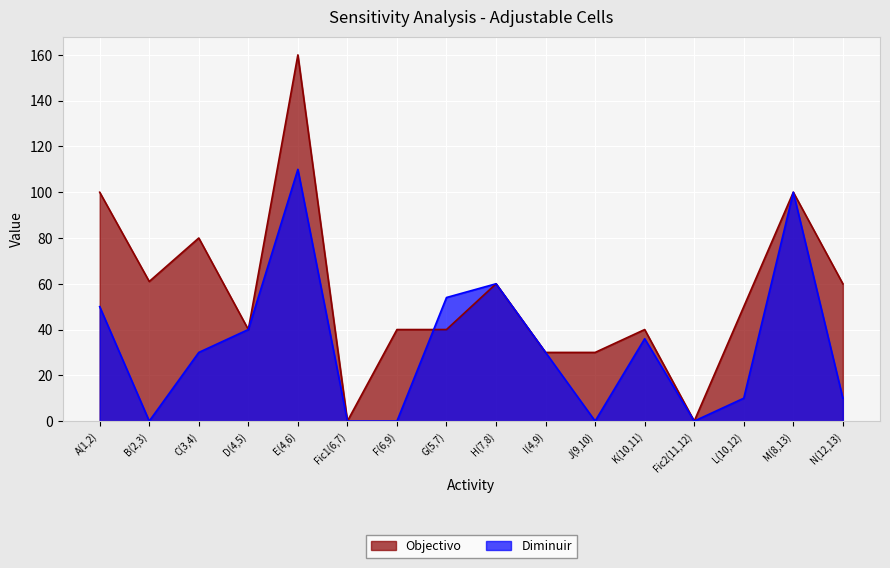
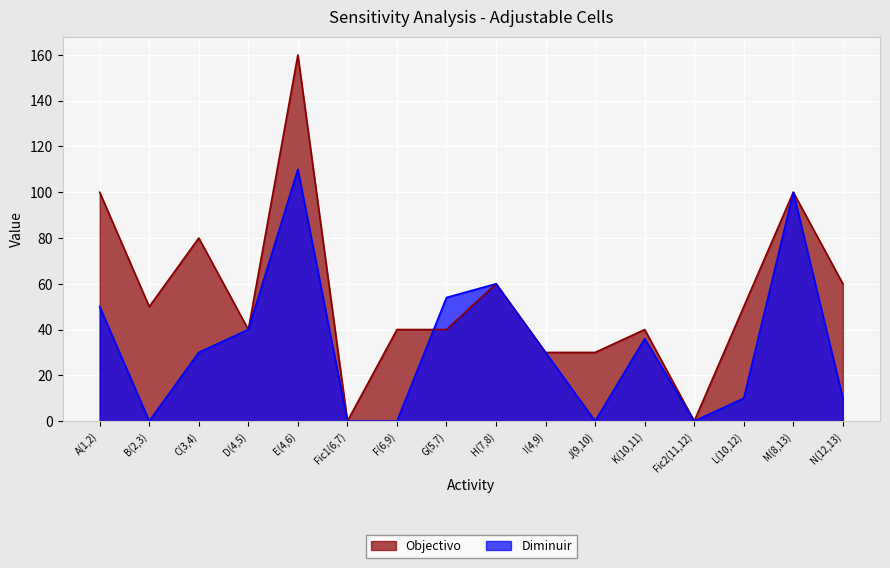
Objectivo, B(2,3): 61 -> 50
